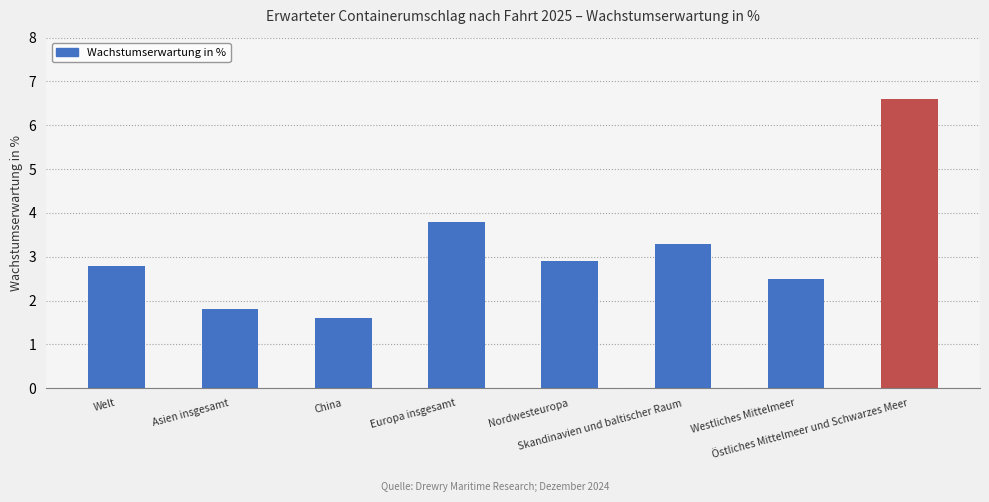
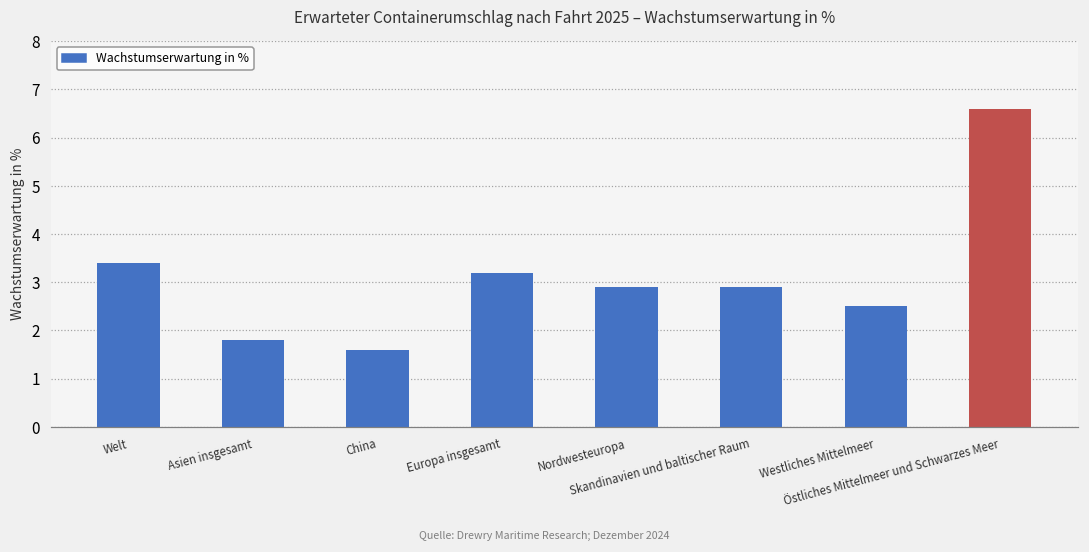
Welt: 2.8 -> 3.4
Europa insgesamt: 3.8 -> 3.2
Skandinavien und baltischer Raum: 3.3 -> 2.9
